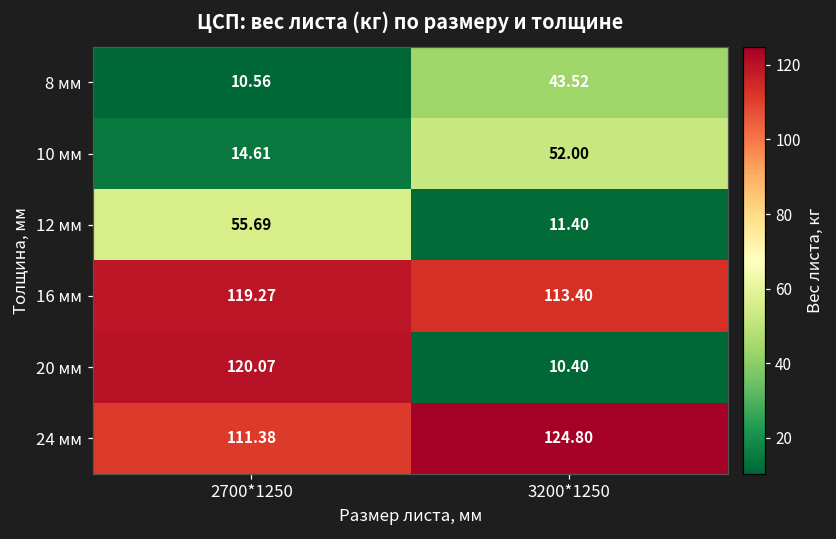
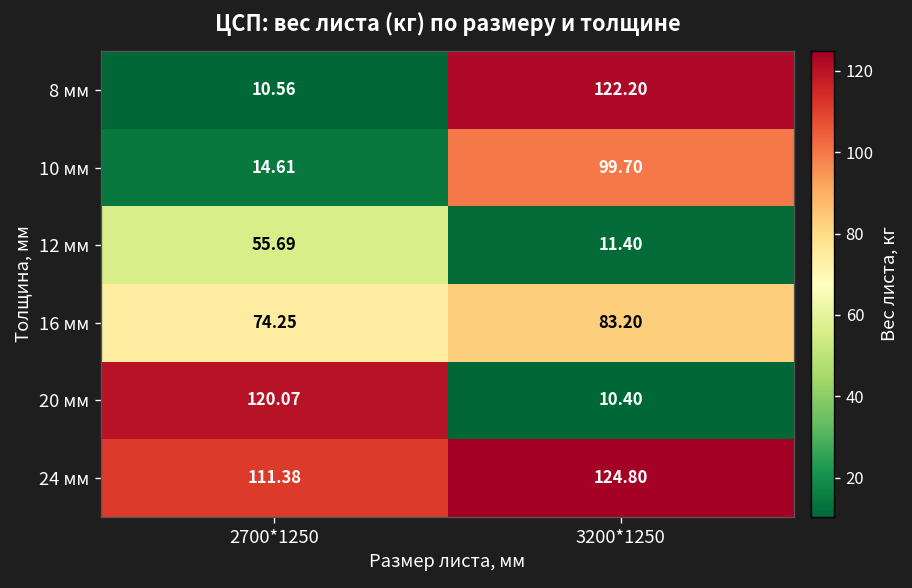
8 мм, 3200*1250: 43.52 -> 122.20
10 мм, 3200*1250: 52.00 -> 99.70
16 мм, 2700*1250: 119.27 -> 74.25
16 мм, 3200*1250: 113.40 -> 83.20
